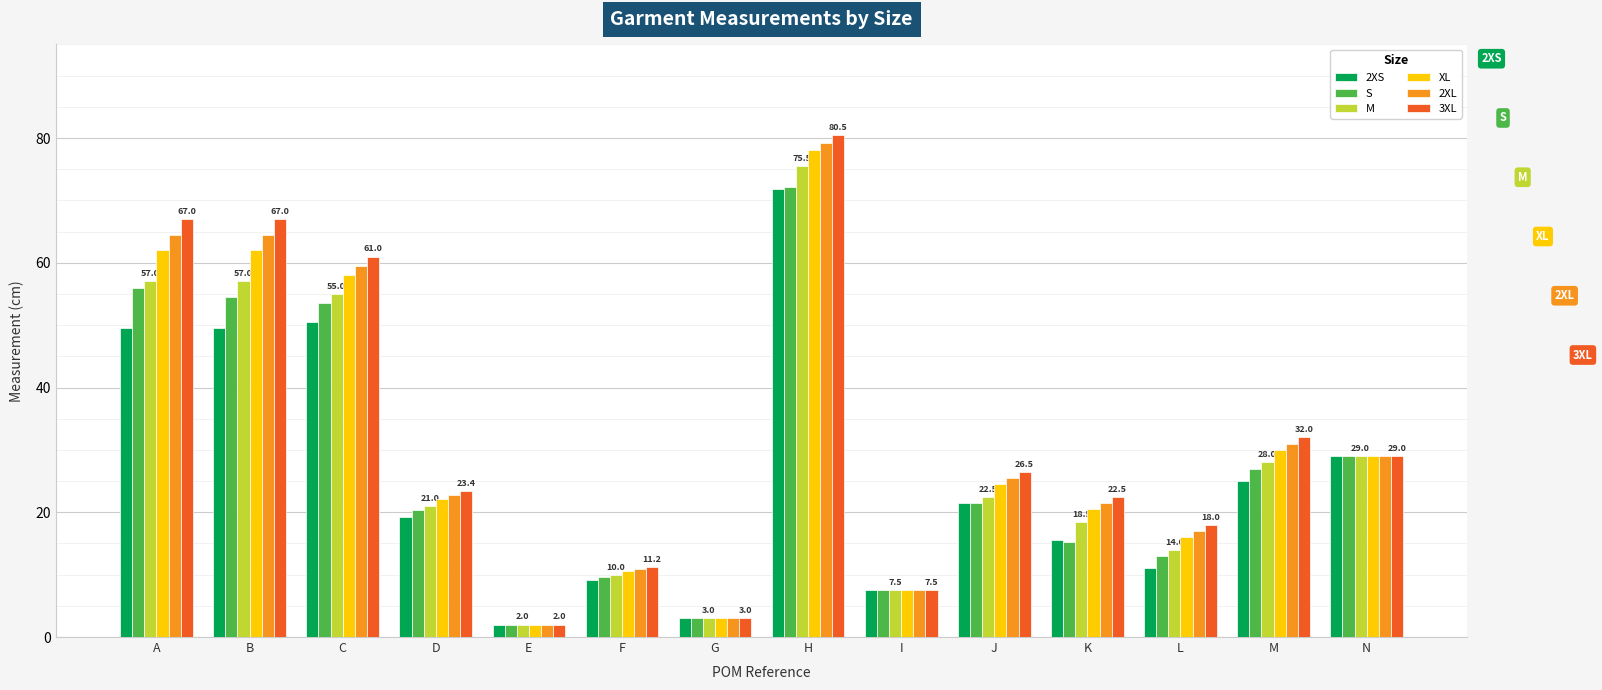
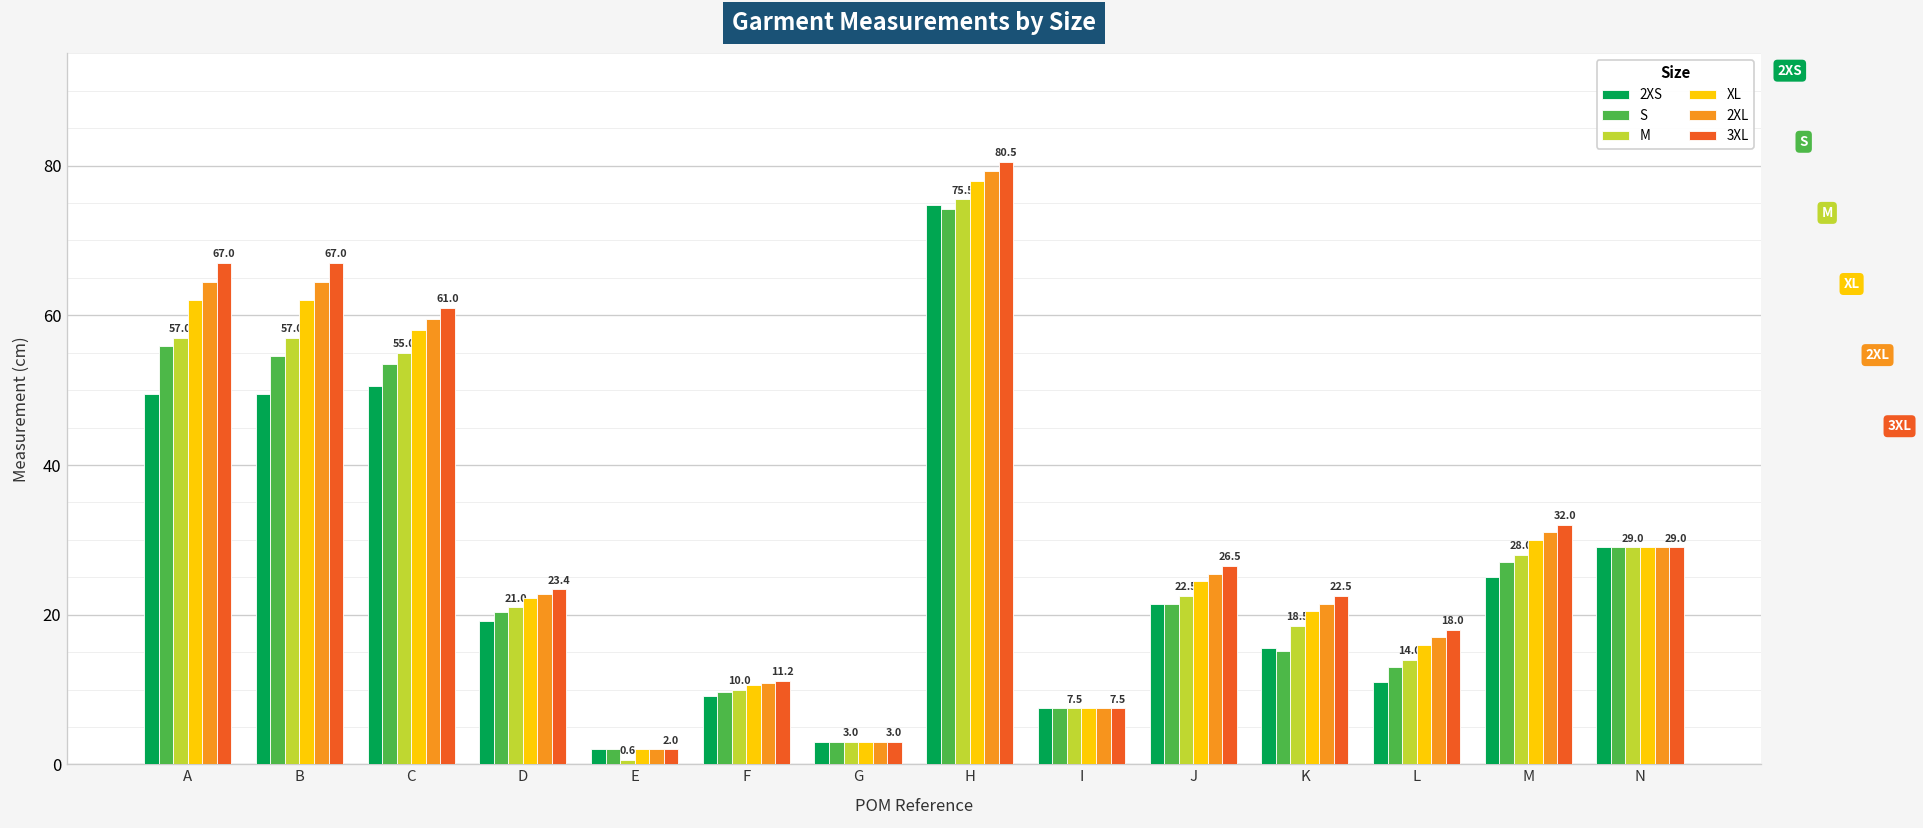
M, E: 2.0 -> 0.6
2XS, H: 72 -> 75
S, H: 72 -> 74
